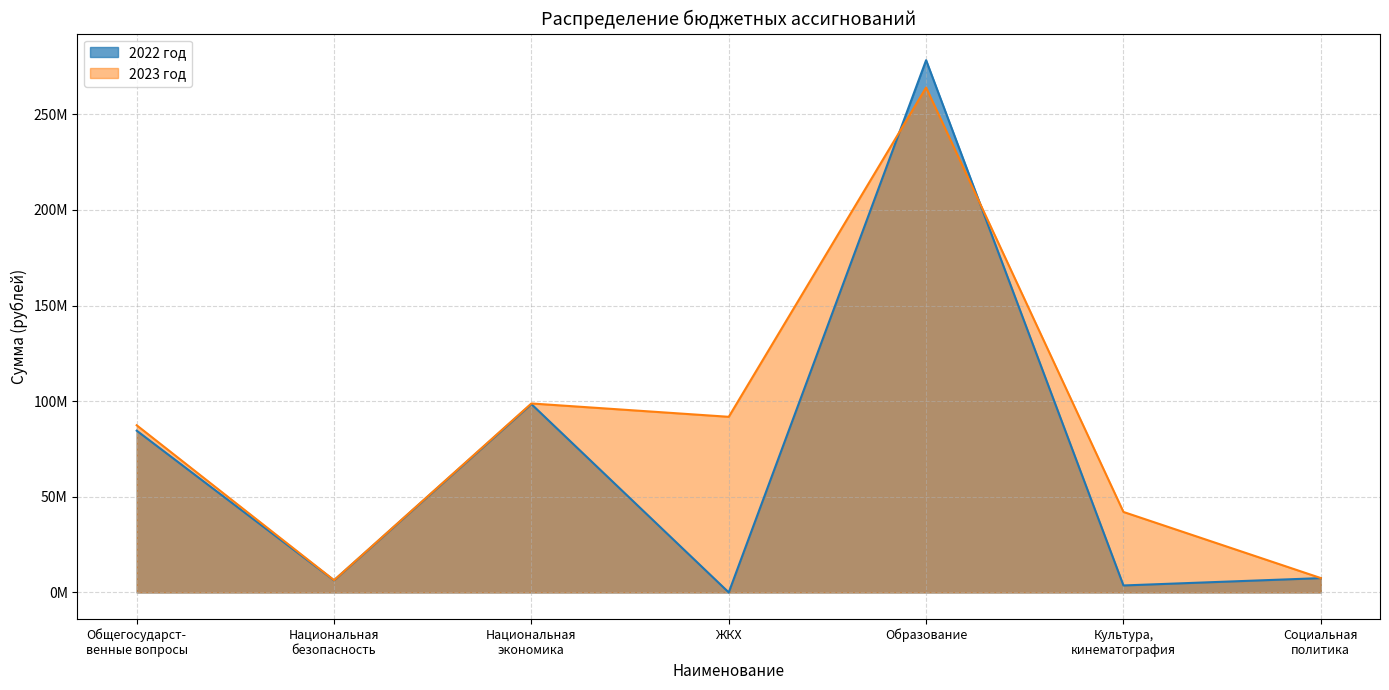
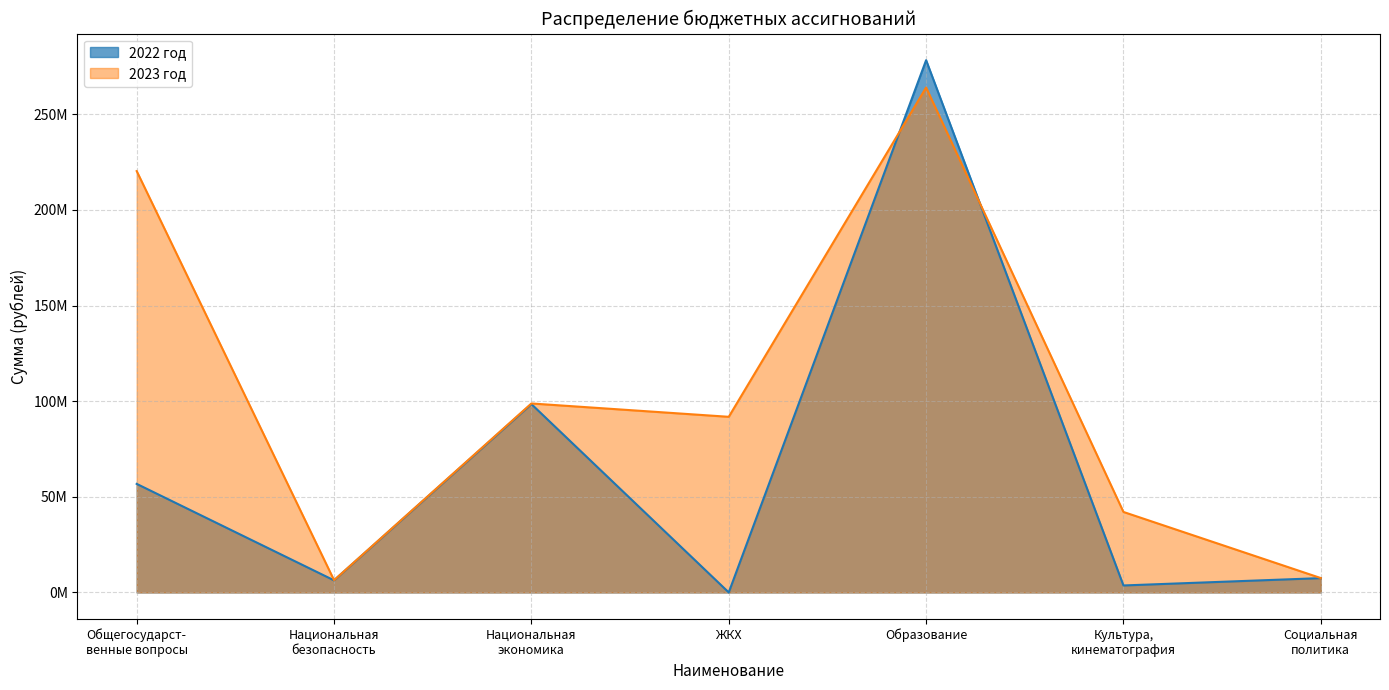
2022 год, Общегосударст- венные вопросы: 85000000 -> 57000000
2023 год, Общегосударст- венные вопросы: 87000000 -> 220000000
